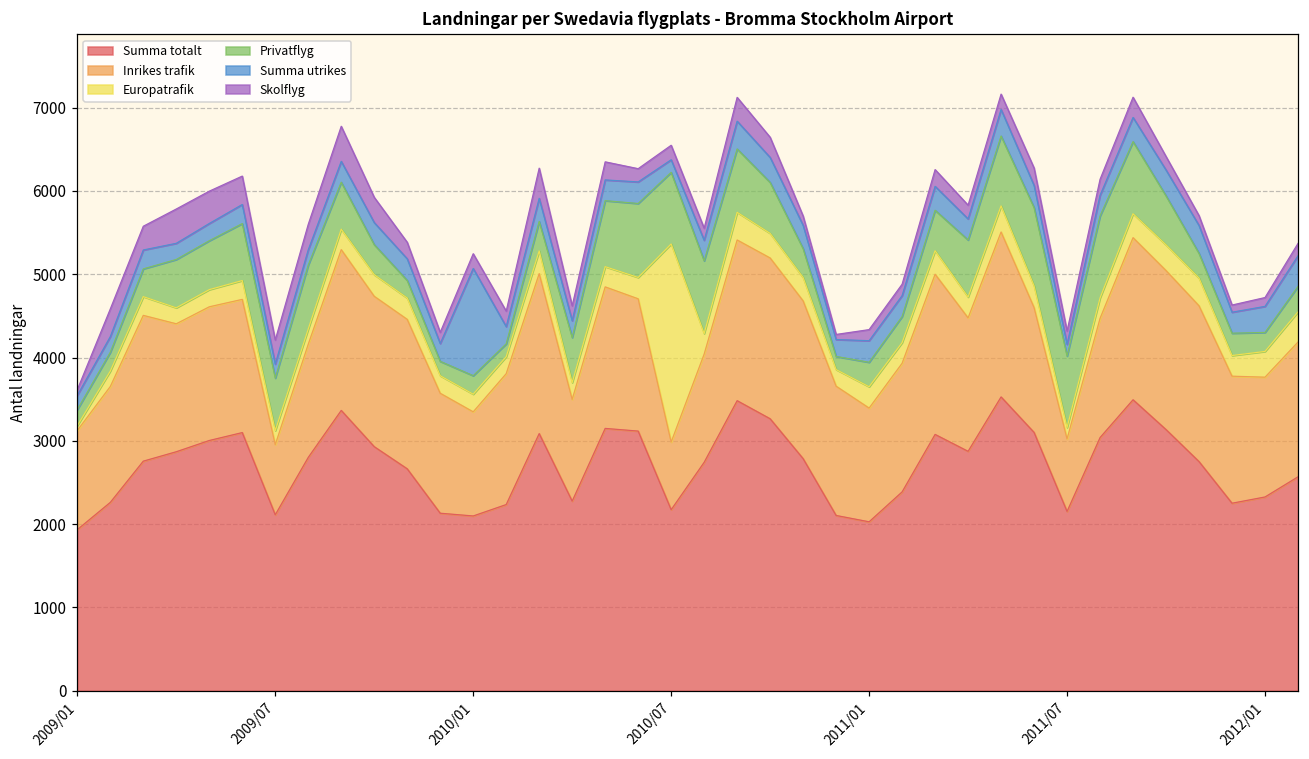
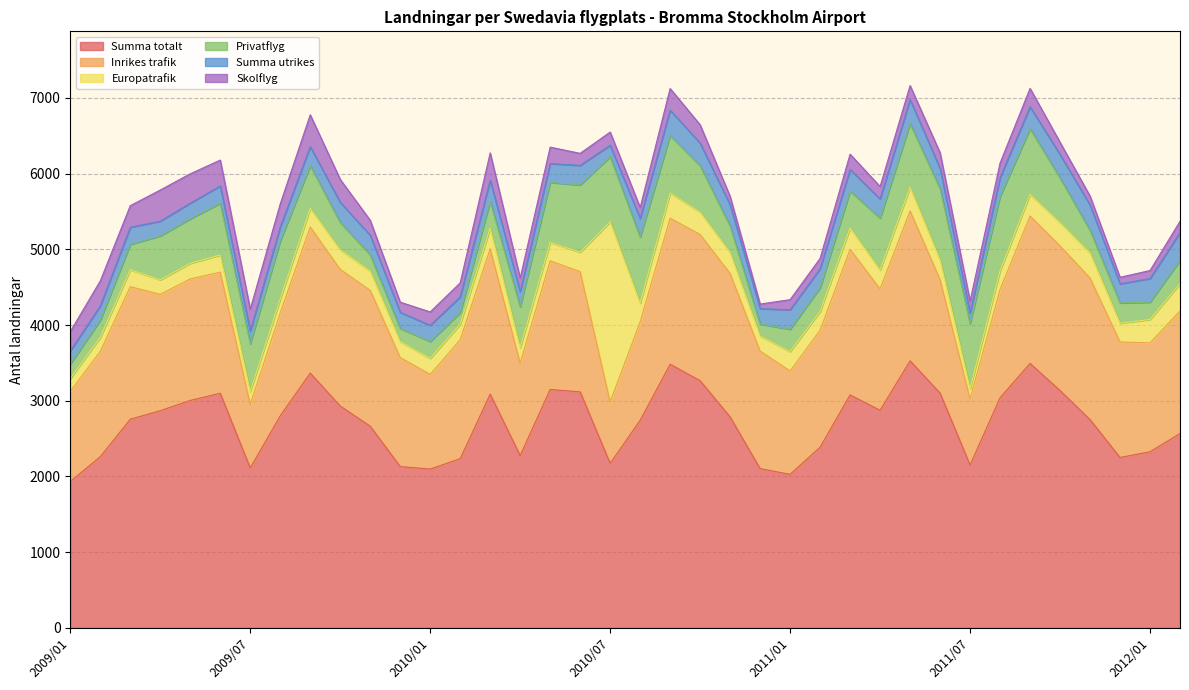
Europatrafik, 2009/01: 100 -> 200
Skolflyg, 2009/01: 100 -> 300
Summa utrikes, 2010/01: 1300 -> 200
